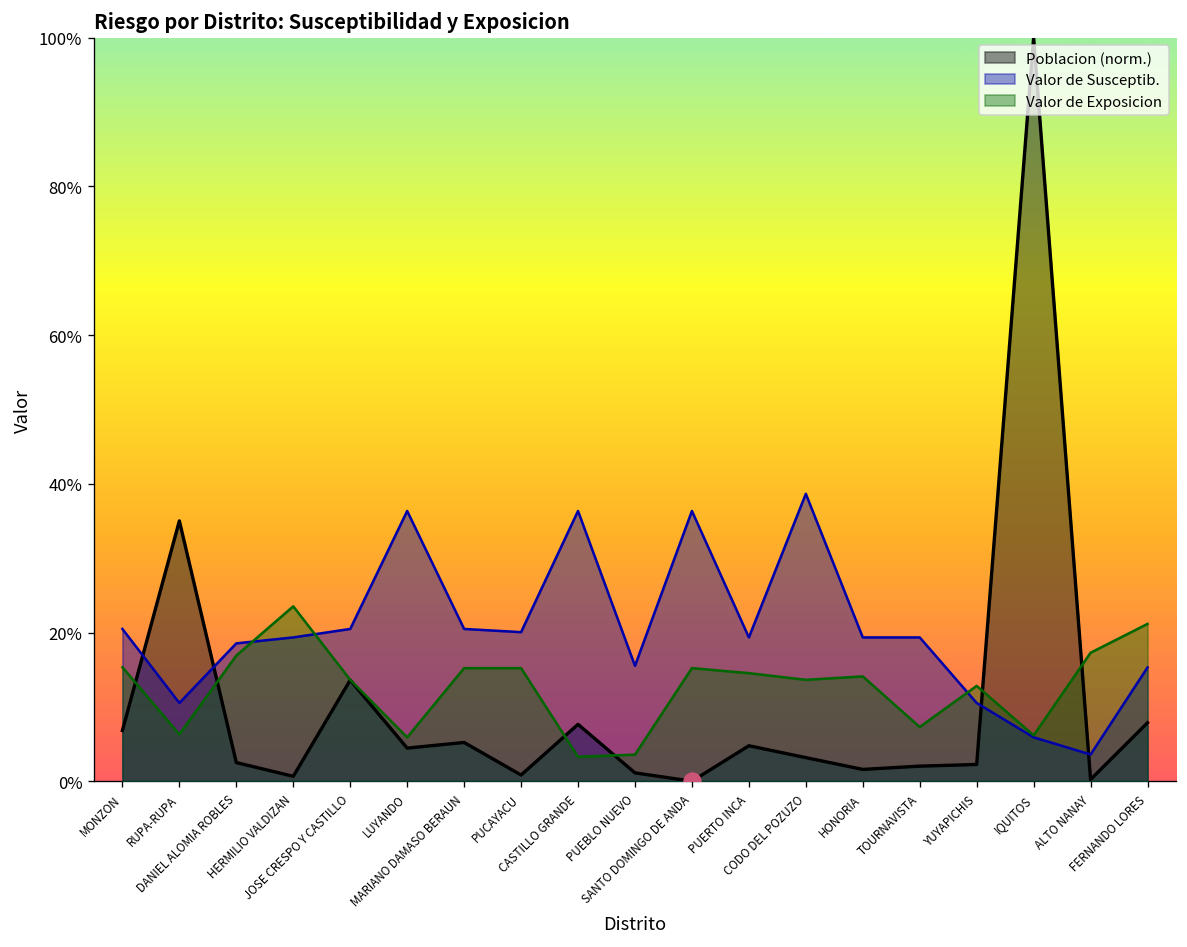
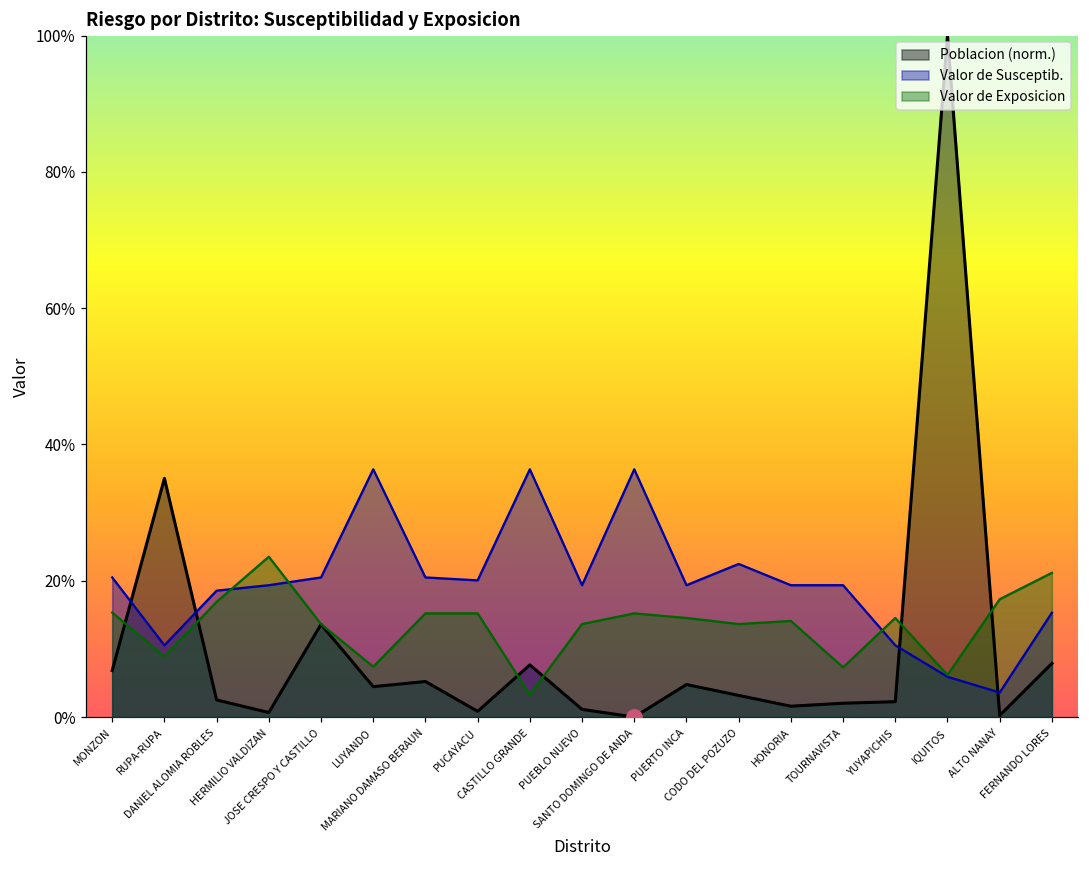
Valor de Exposicion, RUPA-RUPA: 6% -> 9%
Valor de Exposicion, LUYANDO: 6% -> 7%
Valor de Susceptib., PUEBLO NUEVO: 16% -> 19%
Valor de Exposicion, PUEBLO NUEVO: 4% -> 14%
Valor de Susceptib., CODO DEL POZUZO: 39% -> 22%
Valor de Exposicion, YUYAPICHIS: 13% -> 15%
